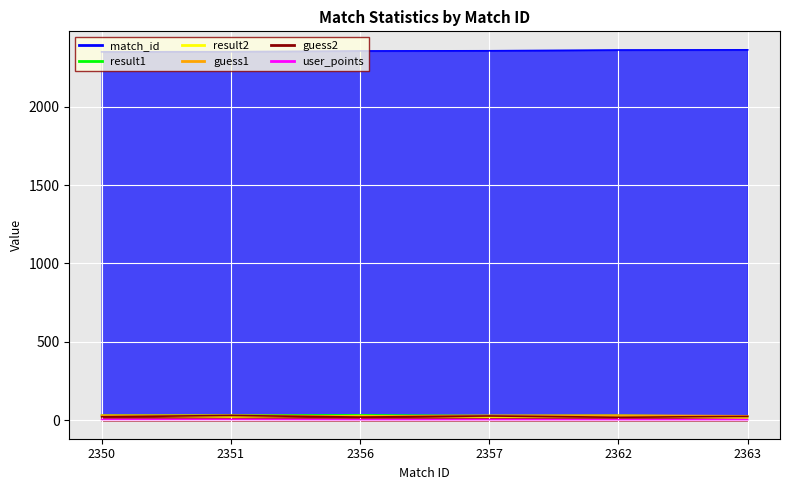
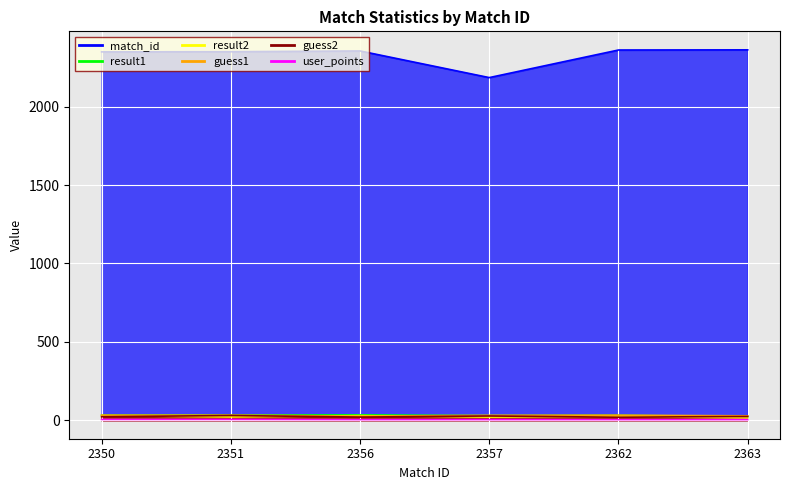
match_id, 2357: 2360 -> 2190
